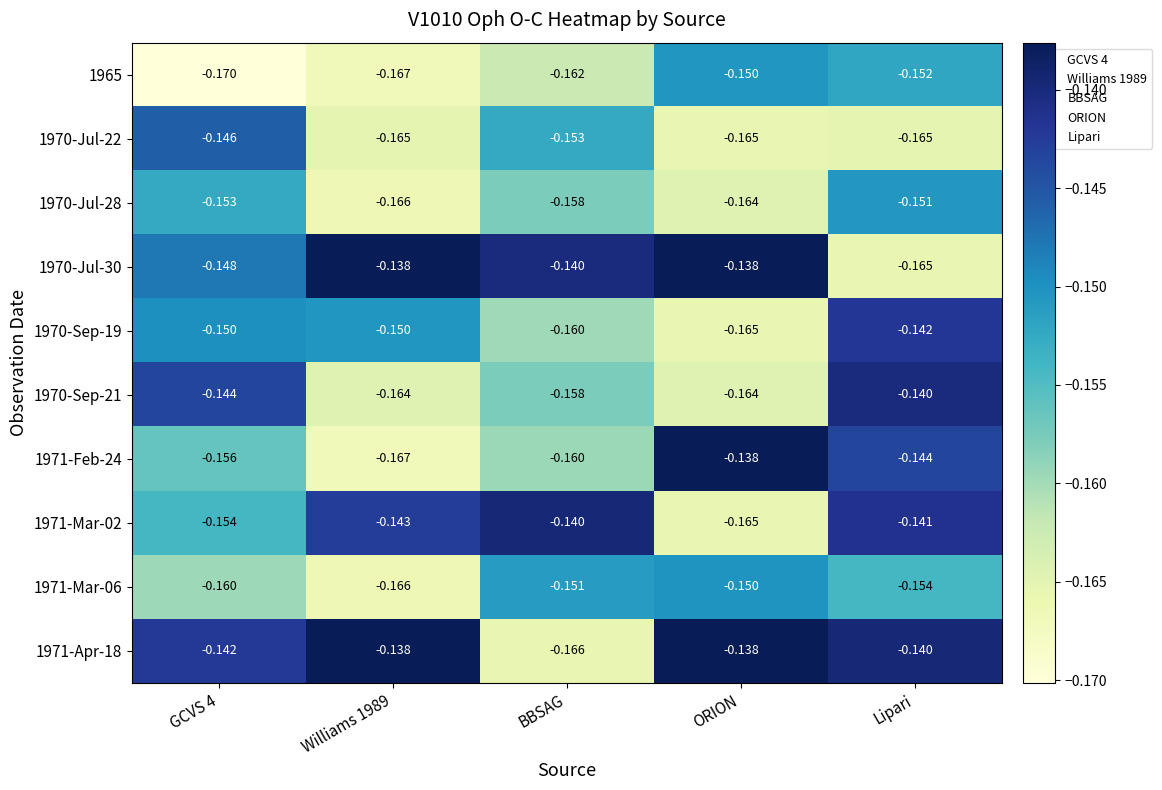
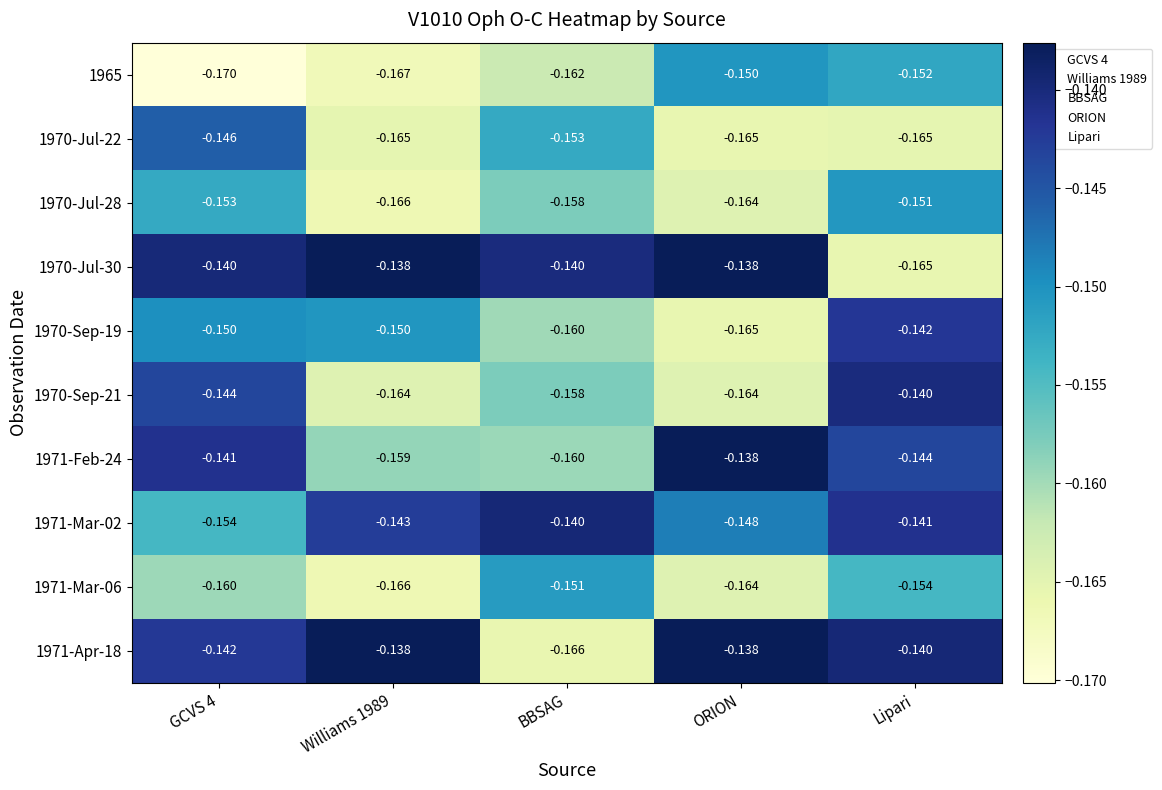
1970-Jul-30, GCVS 4: -0.148 -> -0.140
1971-Feb-24, GCVS 4: -0.156 -> -0.141
1971-Feb-24, Williams 1989: -0.167 -> -0.159
1971-Mar-02, ORION: -0.165 -> -0.148
1971-Mar-06, ORION: -0.150 -> -0.164
